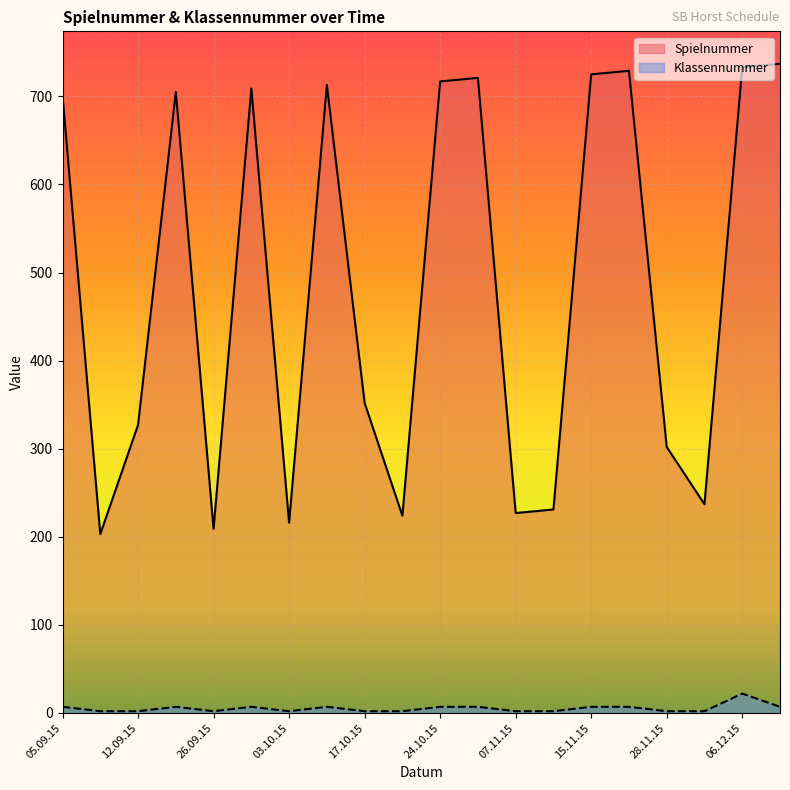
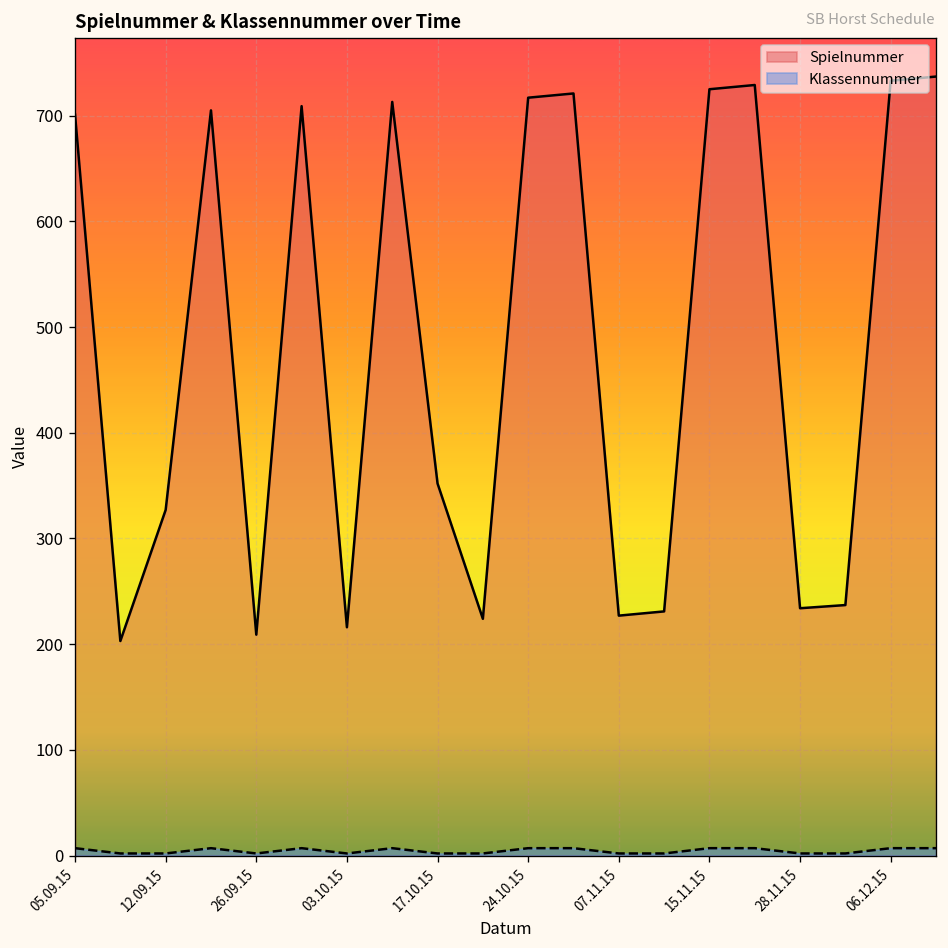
Spielnummer, 28.11.15: 300 -> 230
Klassennummer, 06.12.15: 20 -> 10
